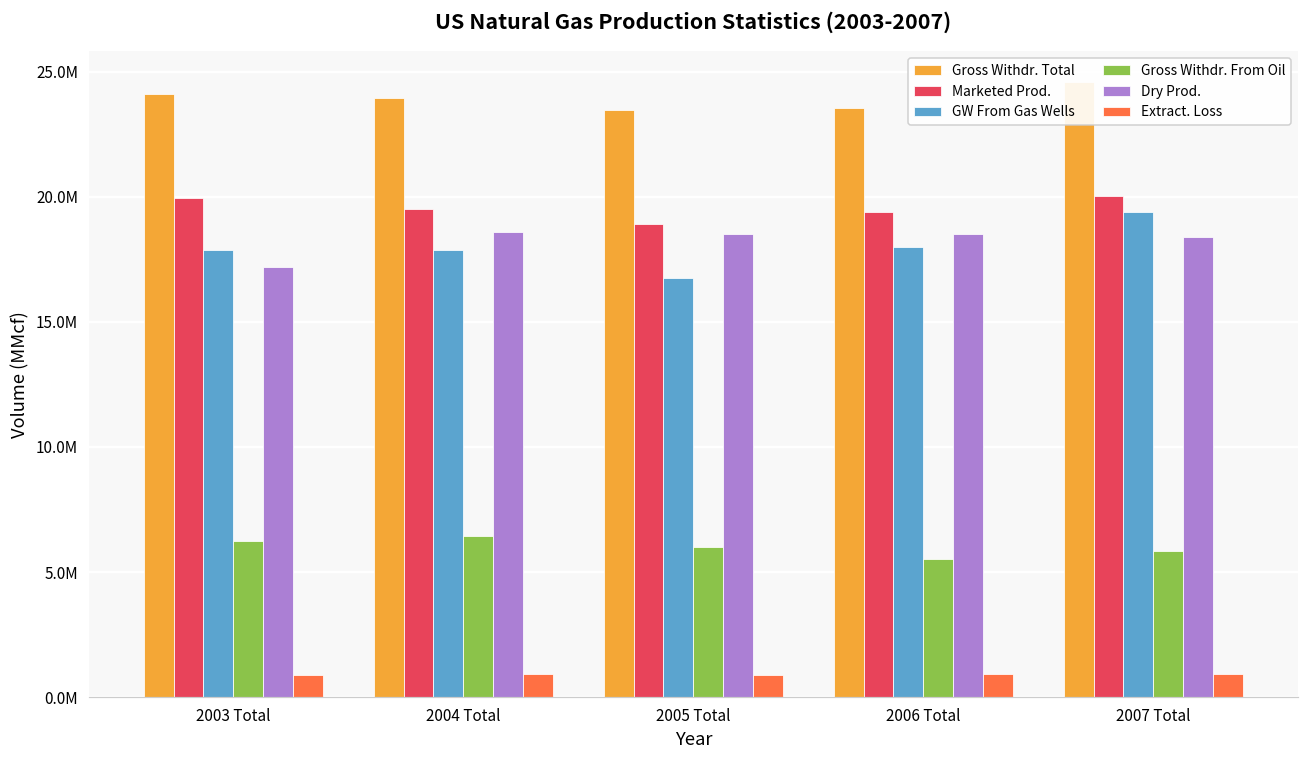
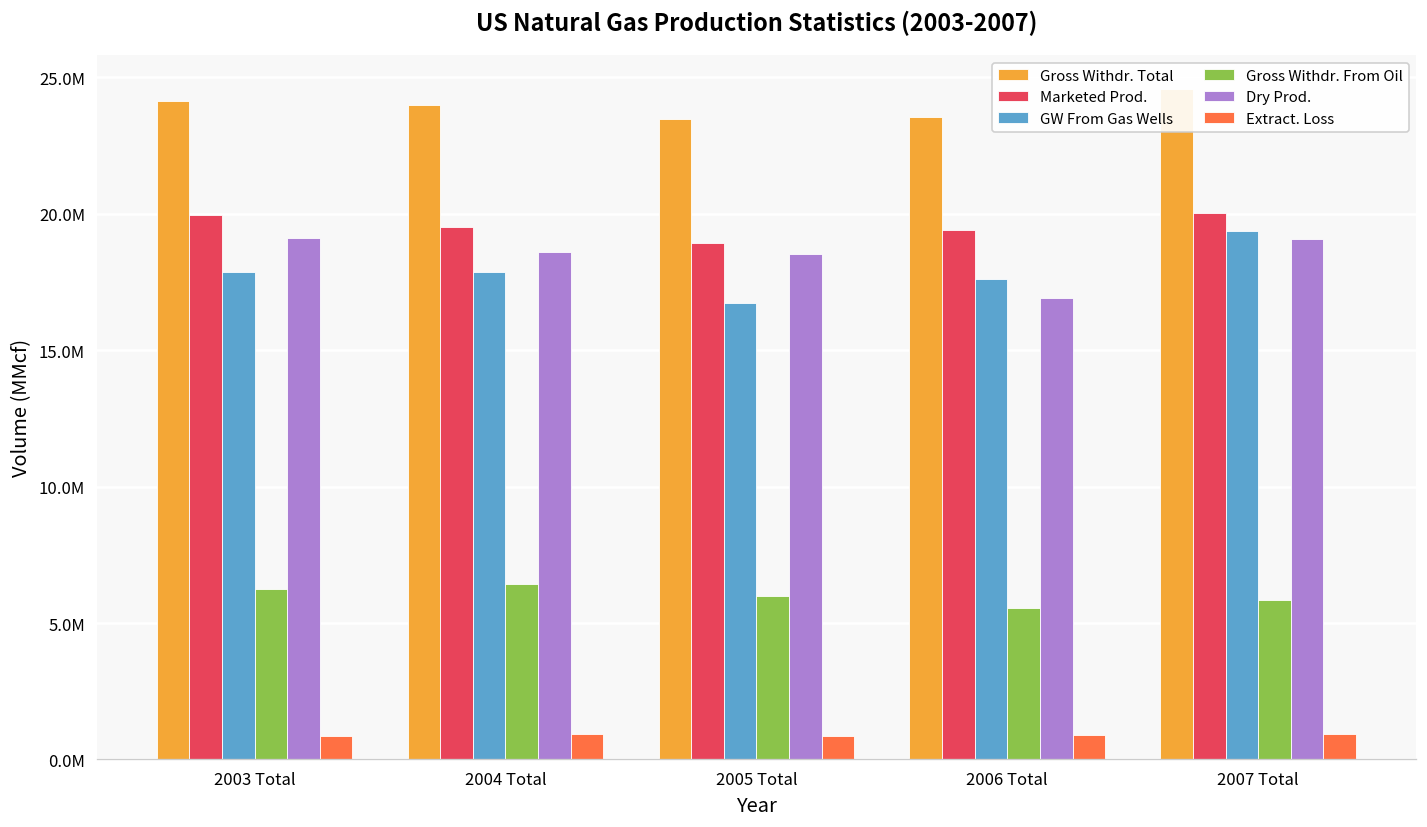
Dry Prod., 2003 Total: 17200000 -> 19100000
GW From Gas Wells, 2006 Total: 18000000 -> 17600000
Dry Prod., 2006 Total: 18500000 -> 16900000
Dry Prod., 2007 Total: 18400000 -> 19100000
